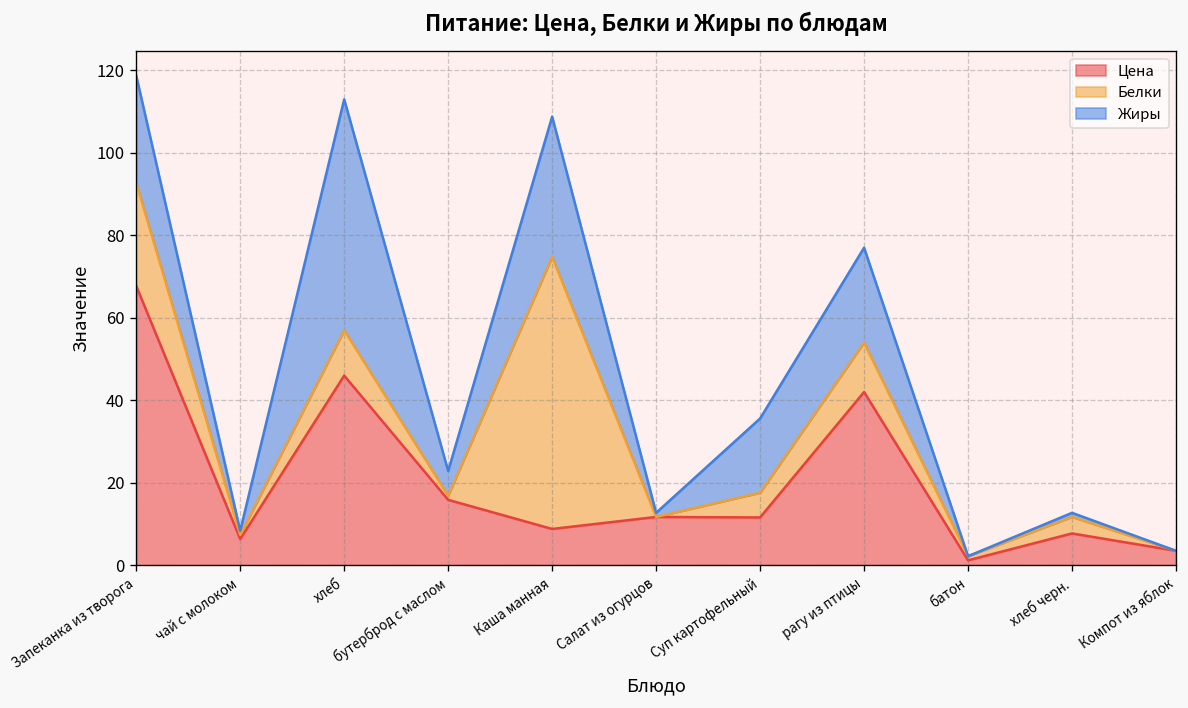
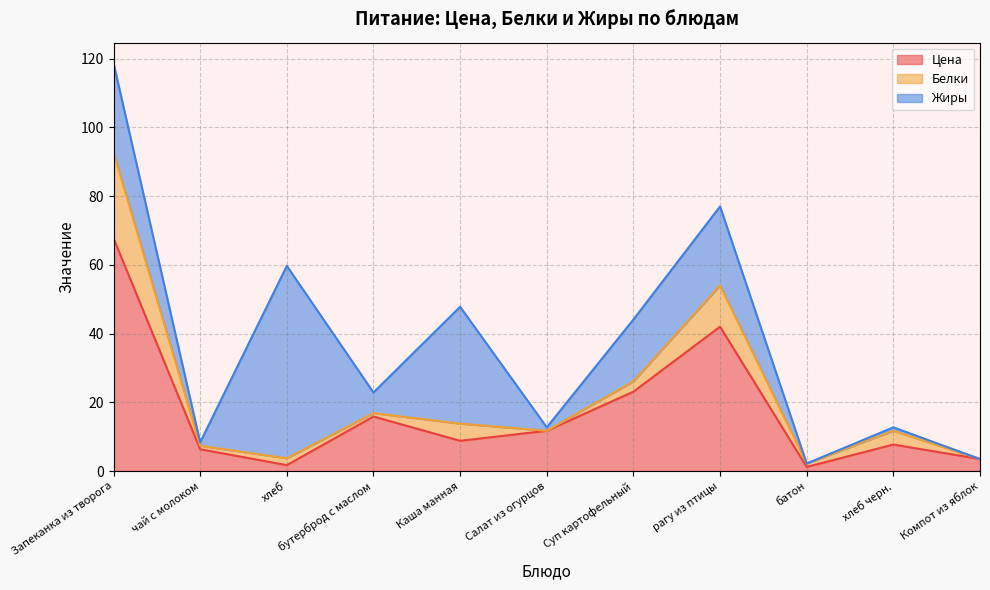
Цена, хлеб: 46 -> 2
Белки, хлеб: 11 -> 2
Белки, Каша манная: 66 -> 5
Цена, Суп картофельный: 12 -> 23
Белки, Суп картофельный: 6 -> 3
